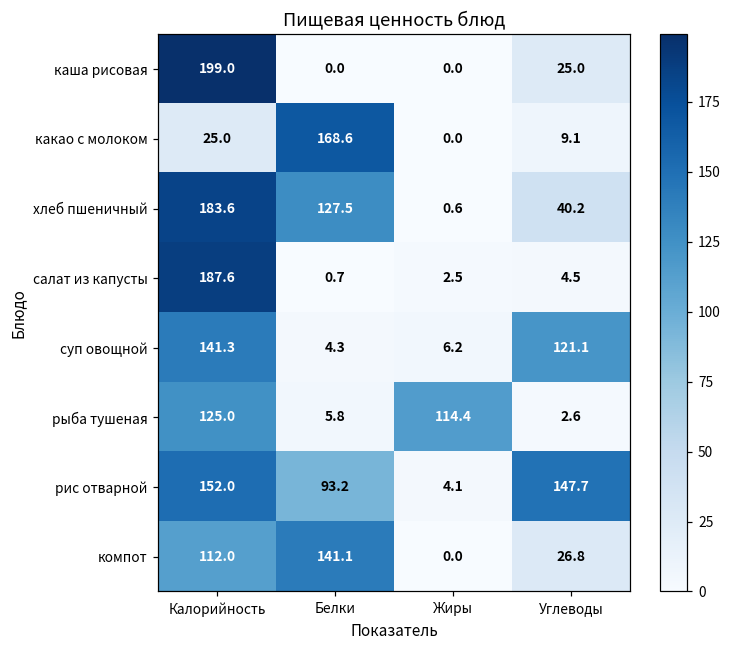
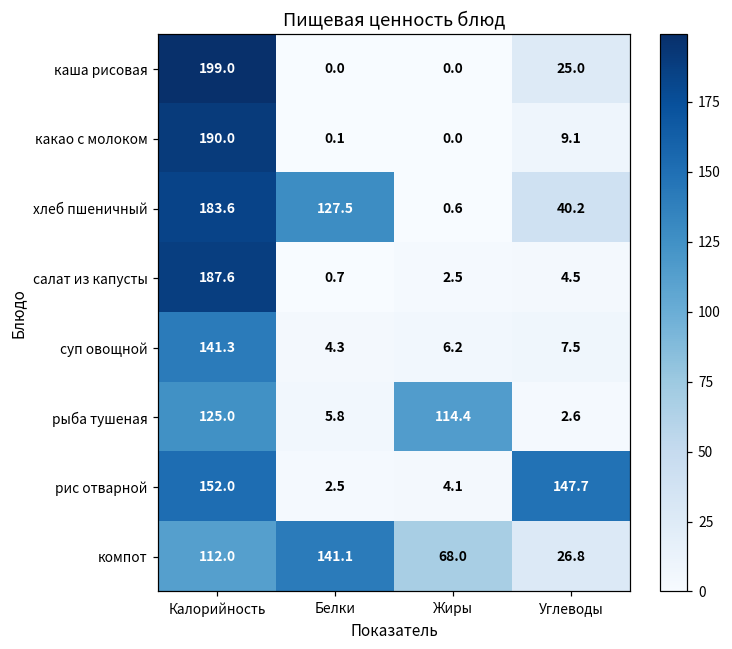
какао с молоком, Калорийность: 25.0 -> 190.0
какао с молоком, Белки: 168.6 -> 0.1
суп овощной, Углеводы: 121.1 -> 7.5
рис отварной, Белки: 93.2 -> 2.5
компот, Жиры: 0.0 -> 68.0
